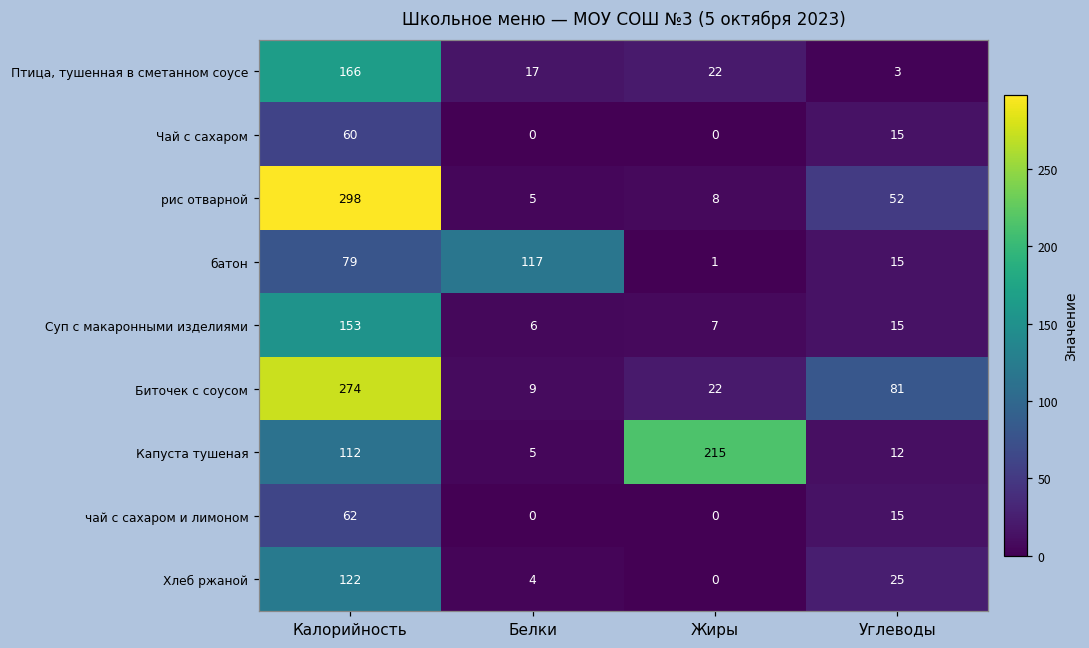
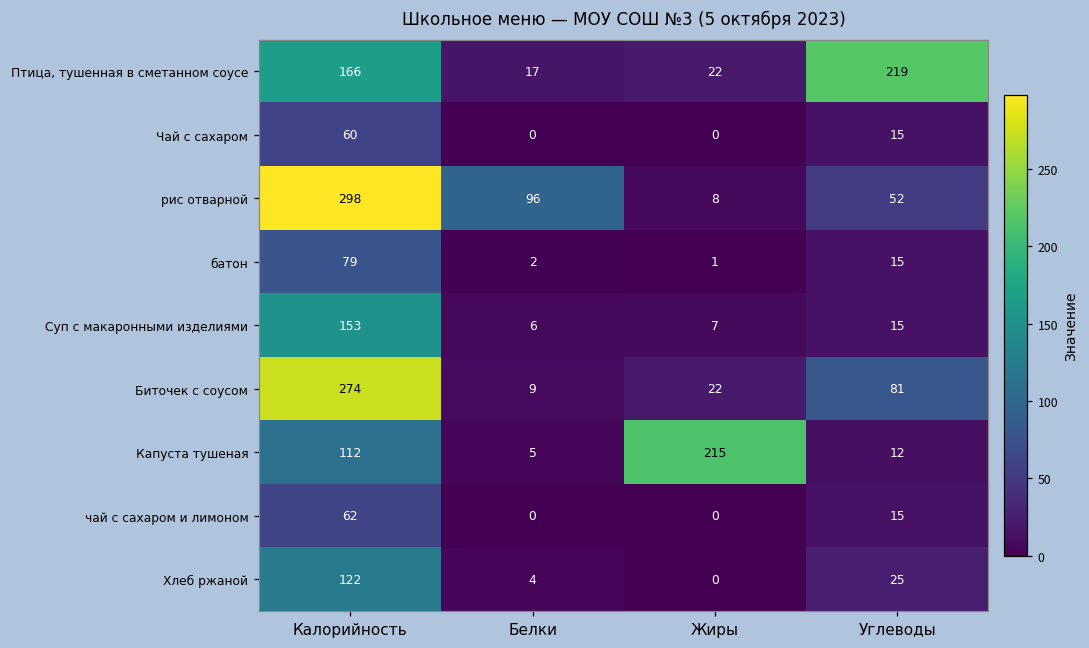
Птица, тушенная в сметанном соусе, Углеводы: 3 -> 219
рис отварной, Белки: 5 -> 96
батон, Белки: 117 -> 2
